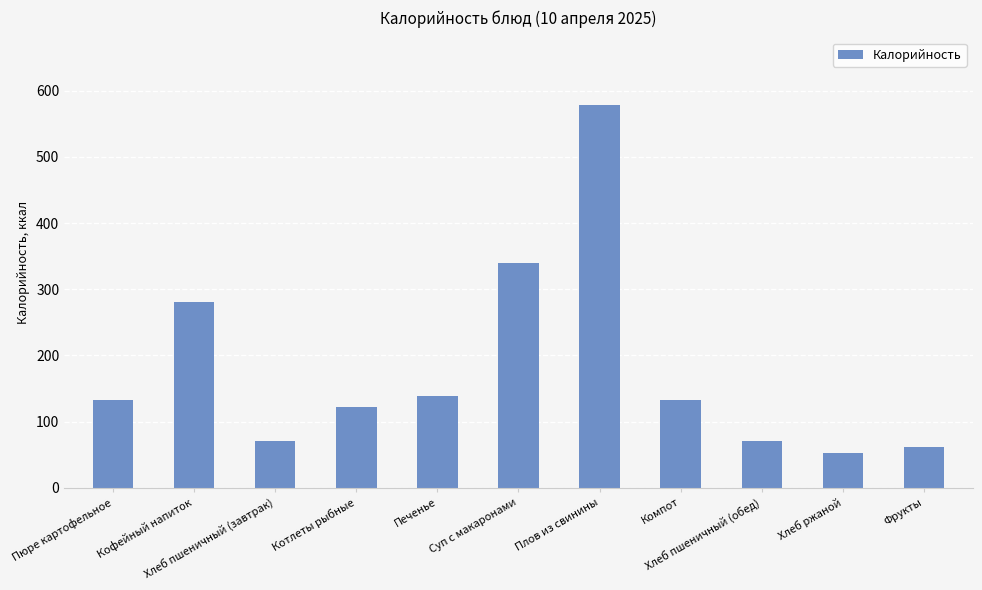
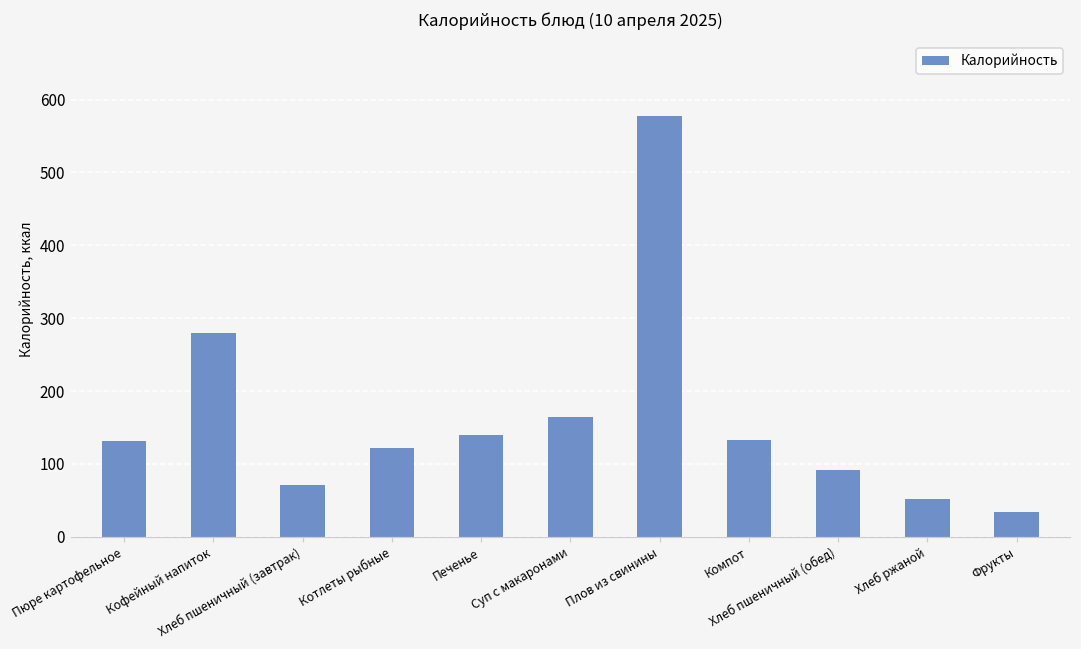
Суп с макаронами: 340 -> 160
Хлеб пшеничный (обед): 70 -> 90
Фрукты: 60 -> 30
